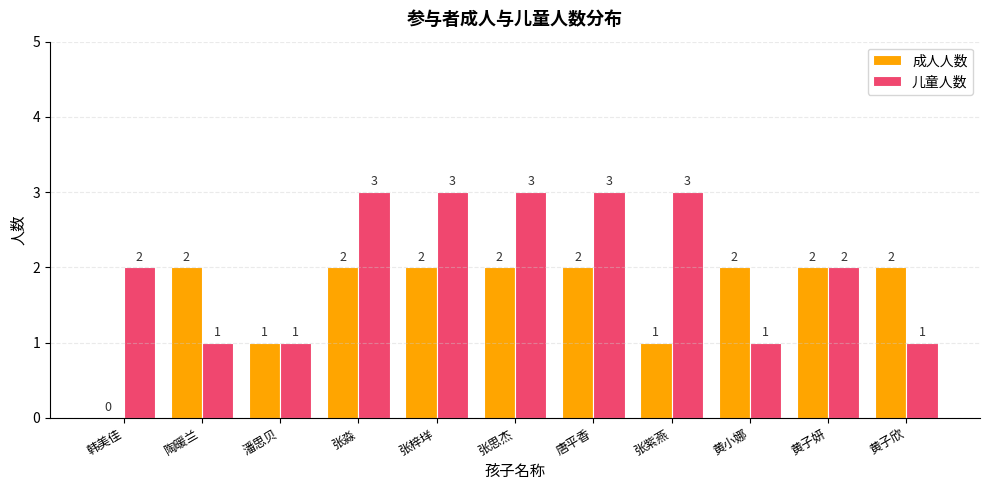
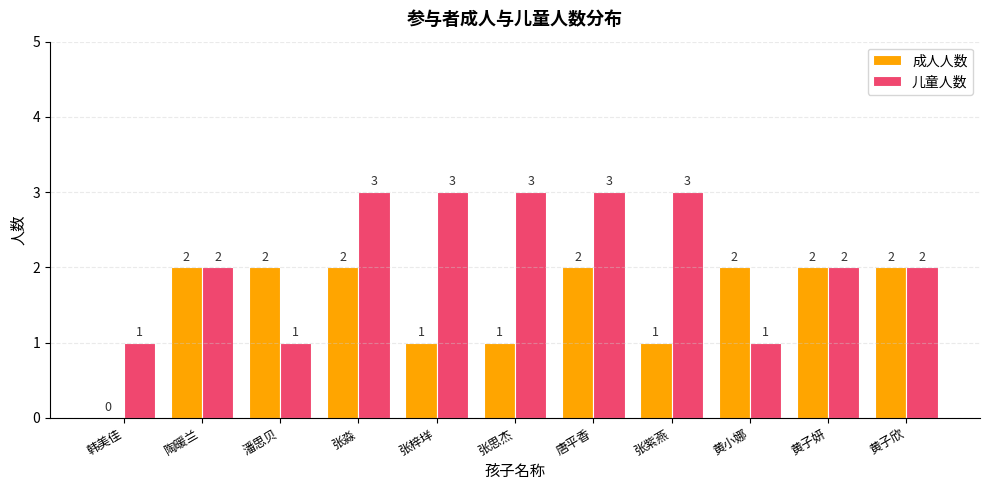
儿童人数, 韩美佳: 2 -> 1
儿童人数, 陶暖兰: 1 -> 2
成人人数, 潘思贝: 1 -> 2
成人人数, 张梓垟: 2 -> 1
成人人数, 张思杰: 2 -> 1
儿童人数, 黄子欣: 1 -> 2
